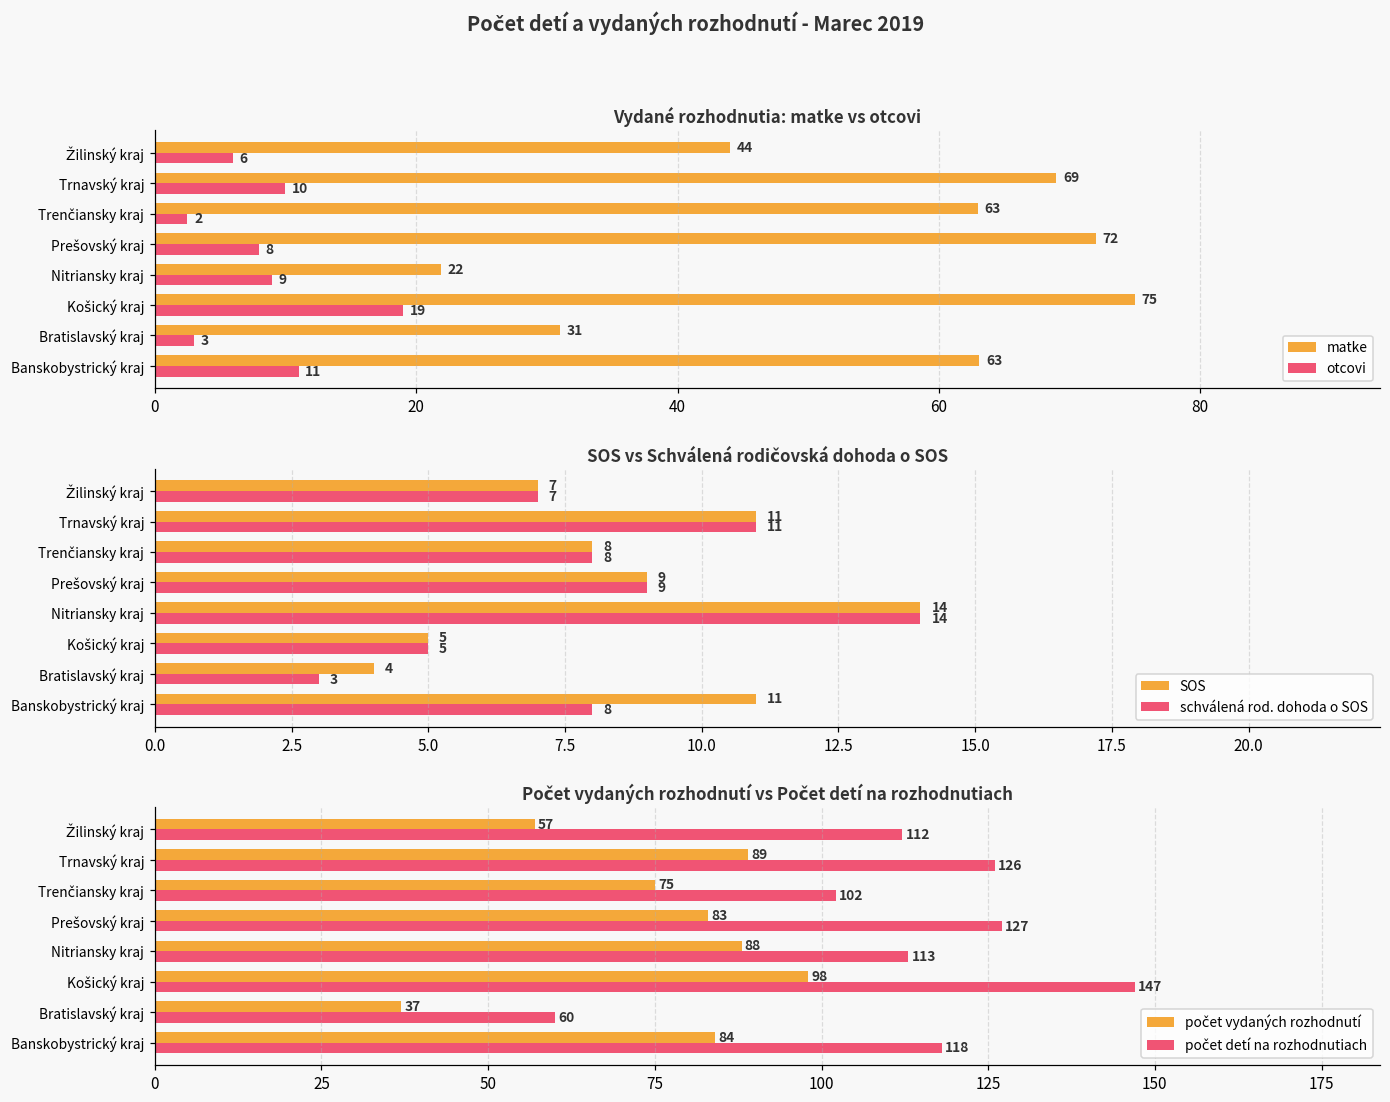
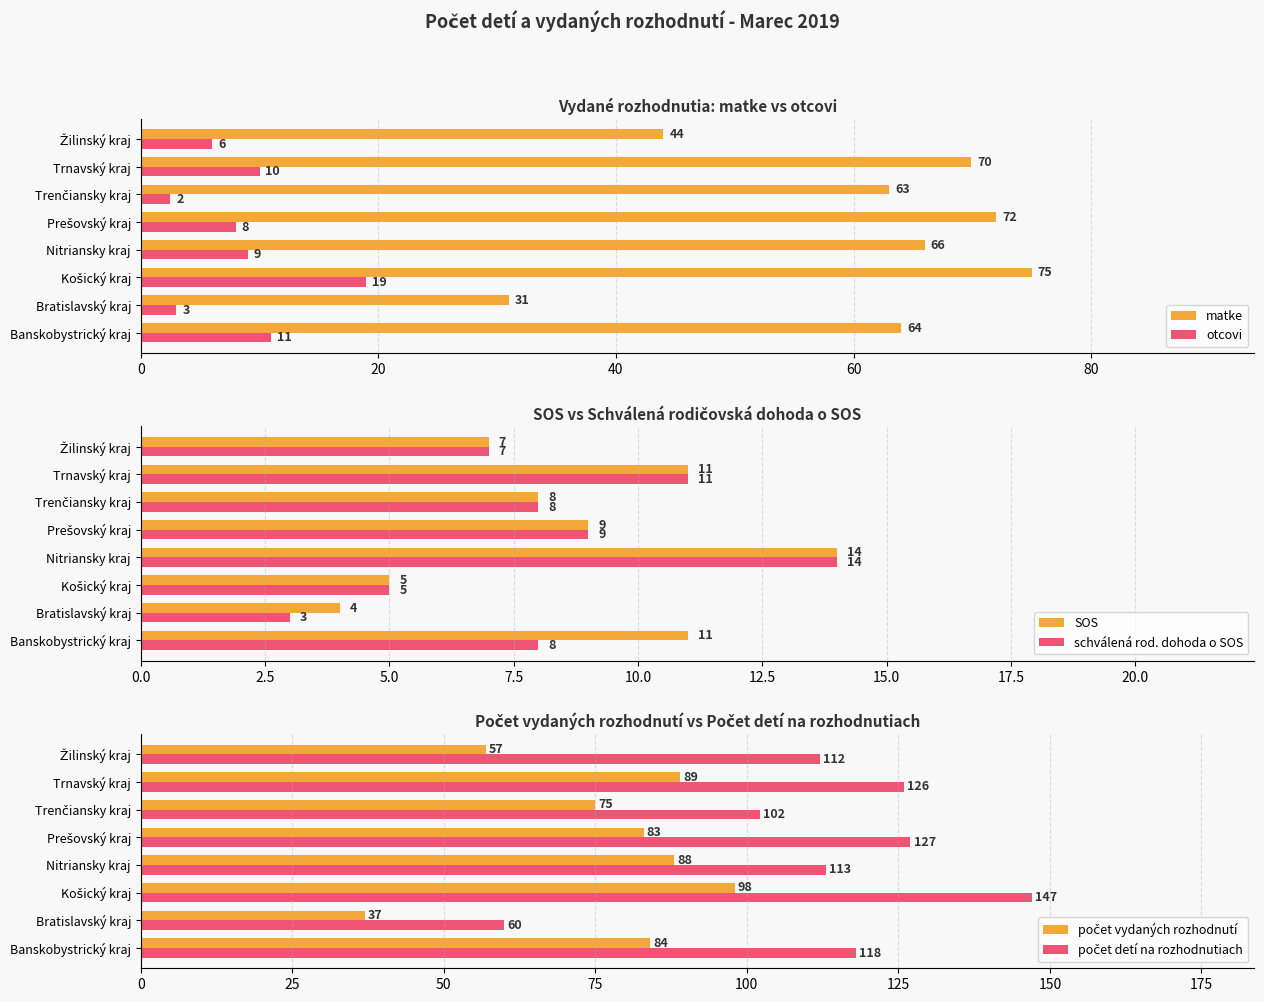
Vydané rozhodnutia: matke vs otcovi, matke, Trnavský kraj: 69 -> 70
Vydané rozhodnutia: matke vs otcovi, matke, Nitriansky kraj: 22 -> 66
Vydané rozhodnutia: matke vs otcovi, matke, Banskobystrický kraj: 63 -> 64
